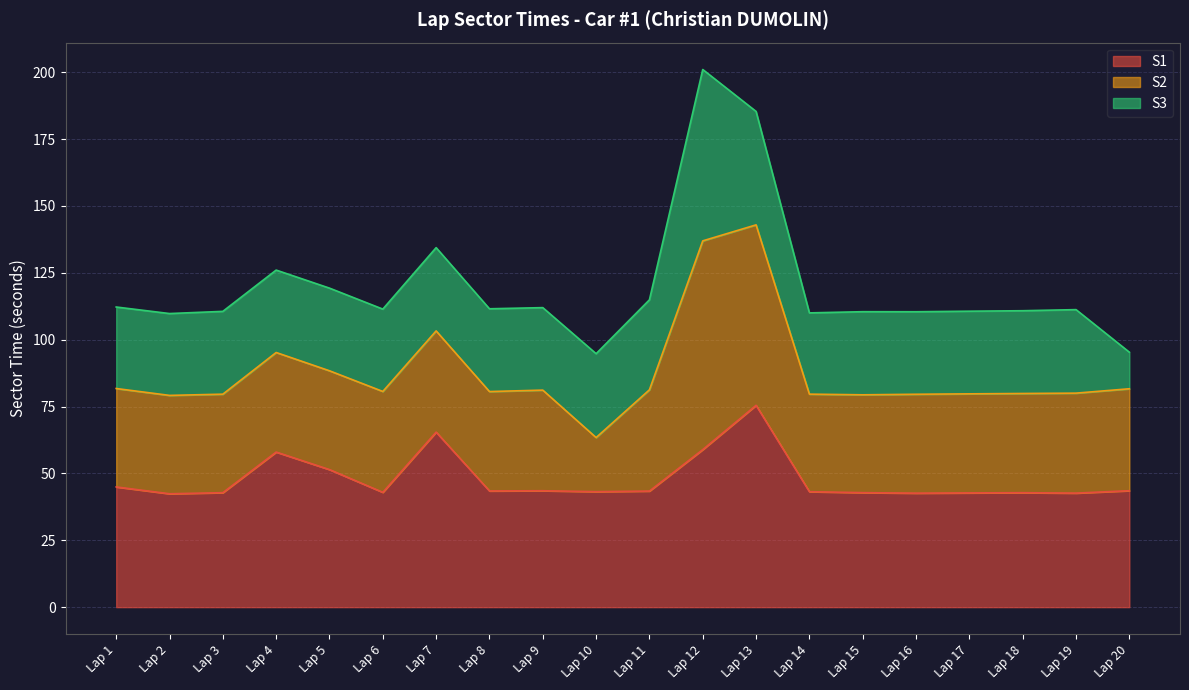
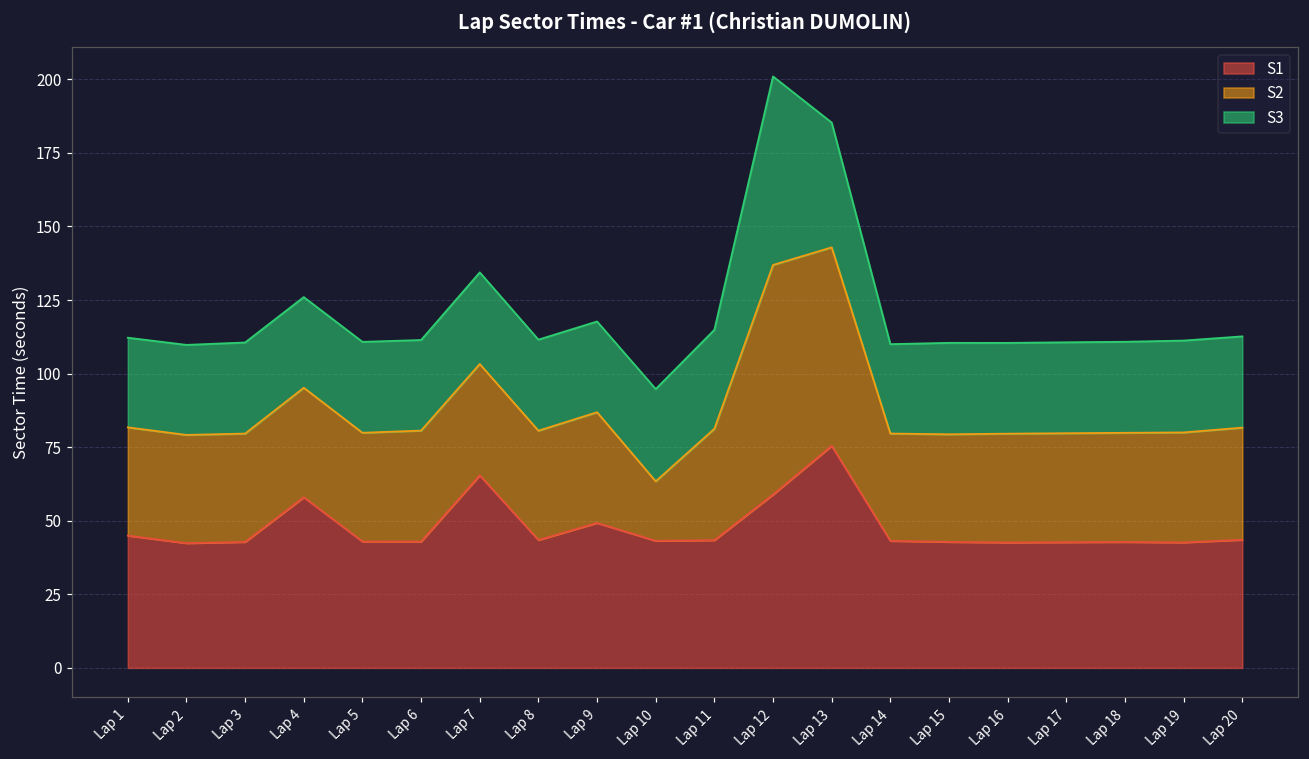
S1, Lap 5: 51 -> 43
S1, Lap 9: 44 -> 49
S3, Lap 20: 14 -> 31
